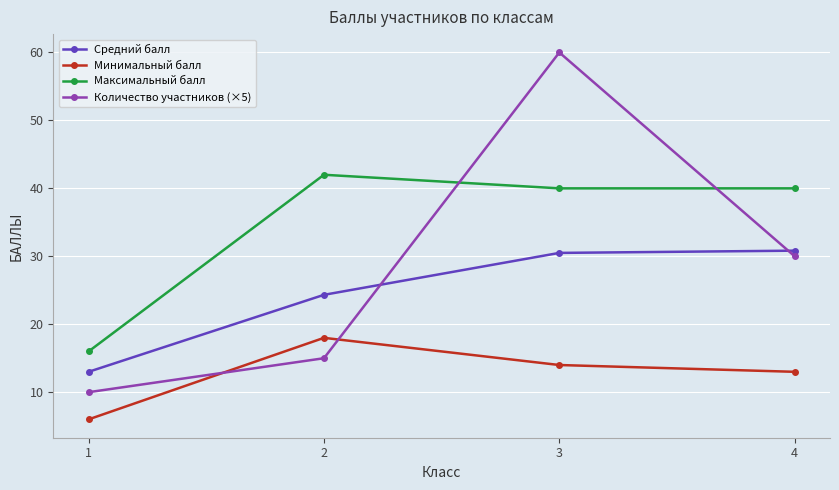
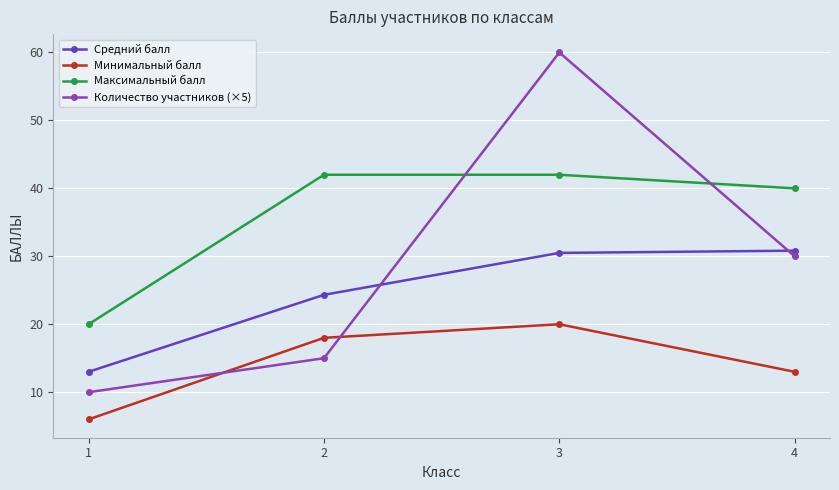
Максимальный балл, 1: 16 -> 20
Минимальный балл, 3: 14 -> 20
Максимальный балл, 3: 40 -> 42
